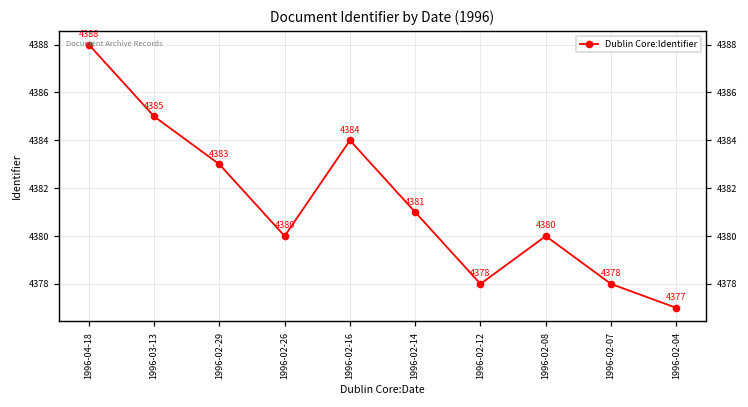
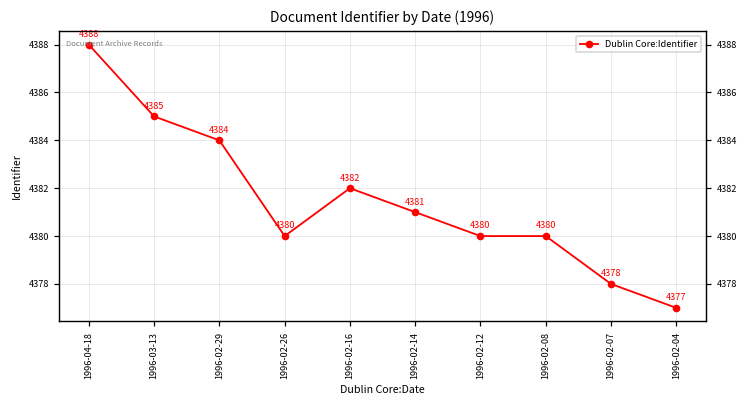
1996-02-29: 4383 -> 4384
1996-02-16: 4384 -> 4382
1996-02-12: 4378 -> 4380
